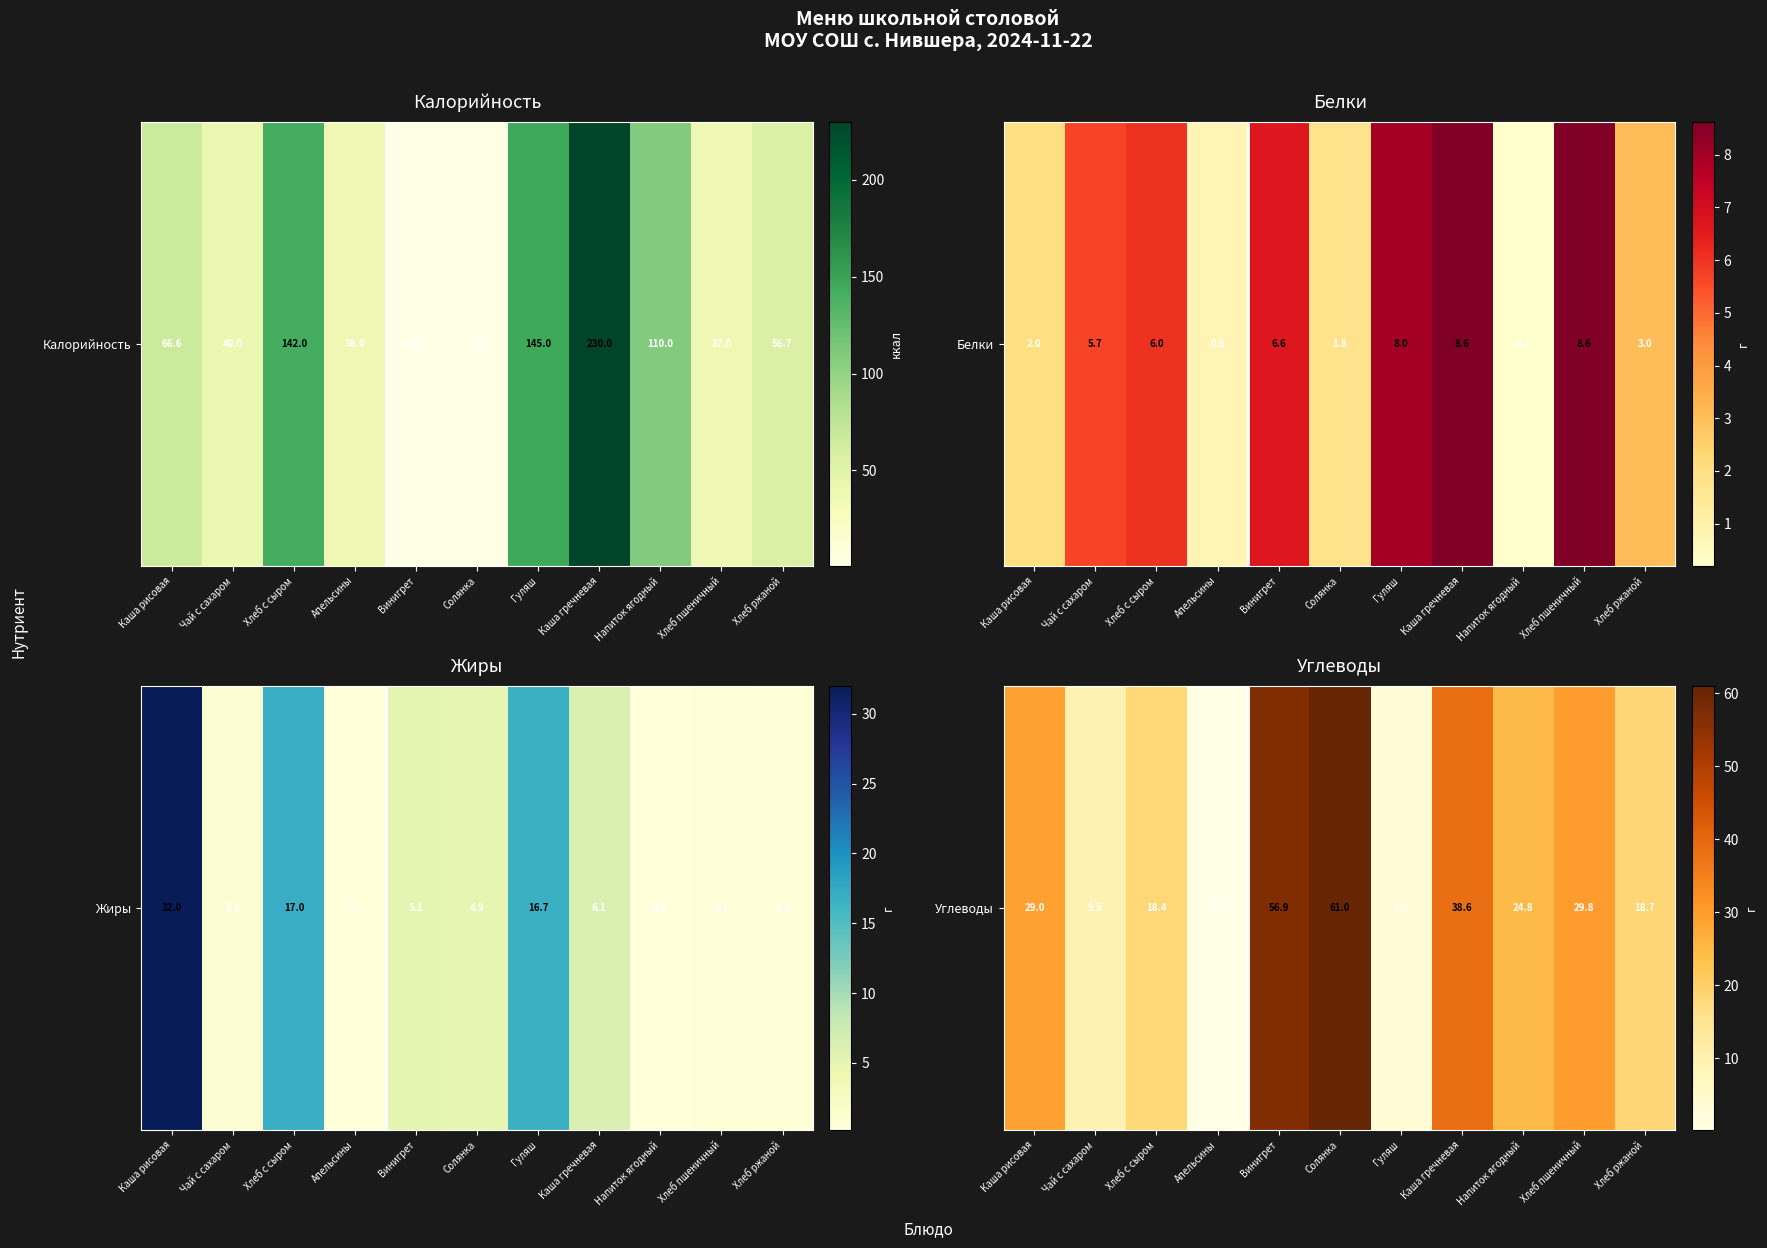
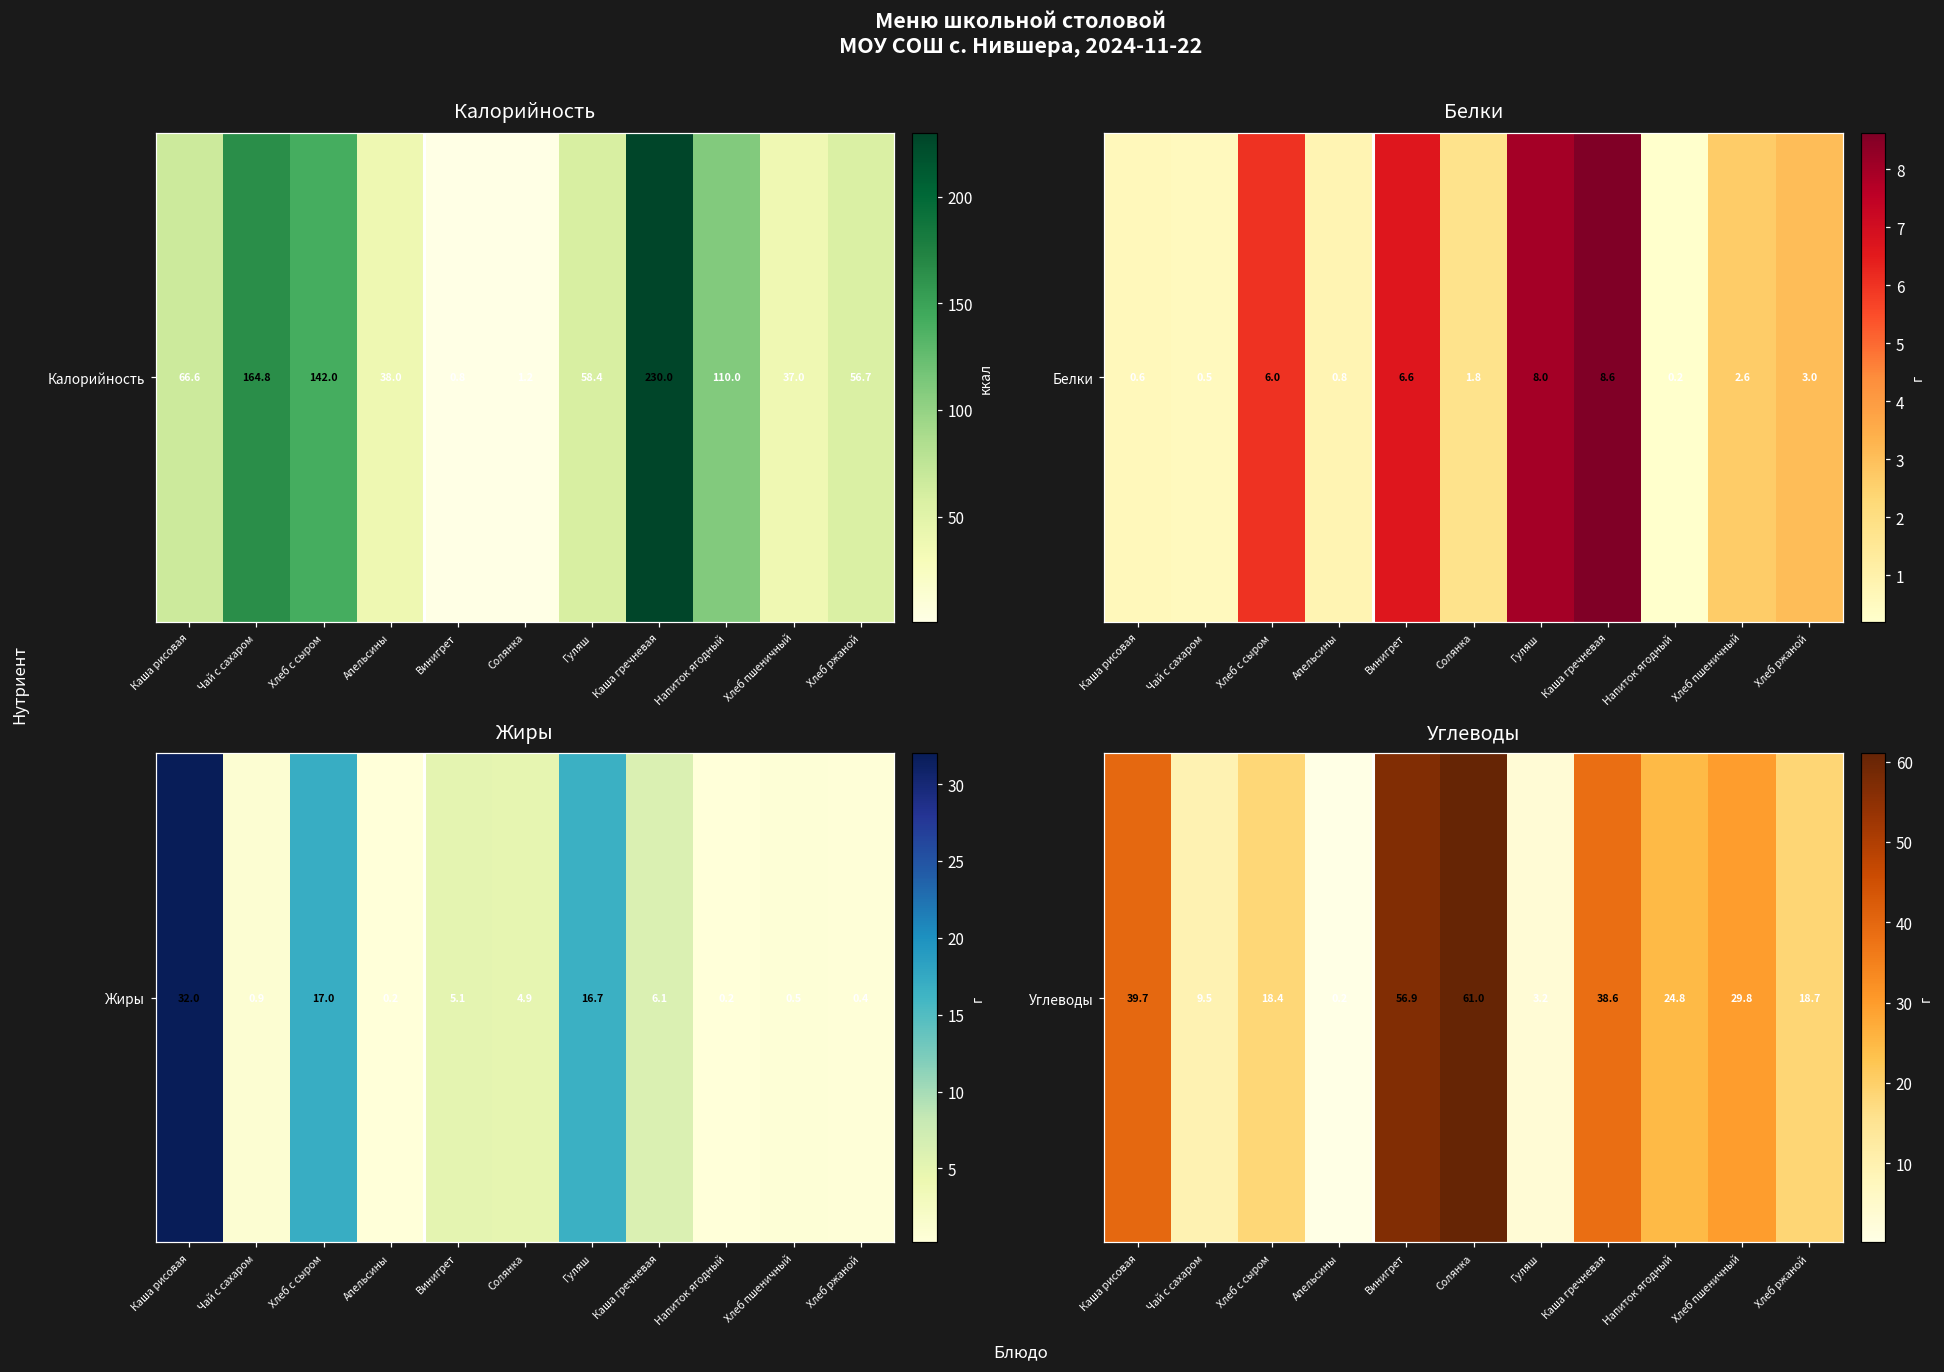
Калорийность, Калорийность, Чай с сахаром: 40.0 -> 164.8
Калорийность, Калорийность, Гуляш: 145.0 -> 58.4
Белки, Белки, Каша рисовая: 2.0 -> 0.6
Белки, Белки, Чай с сахаром: 5.7 -> 0.5
Белки, Белки, Хлеб пшеничный: 8.6 -> 2.6
Углеводы, Углеводы, Каша рисовая: 29.0 -> 39.7
